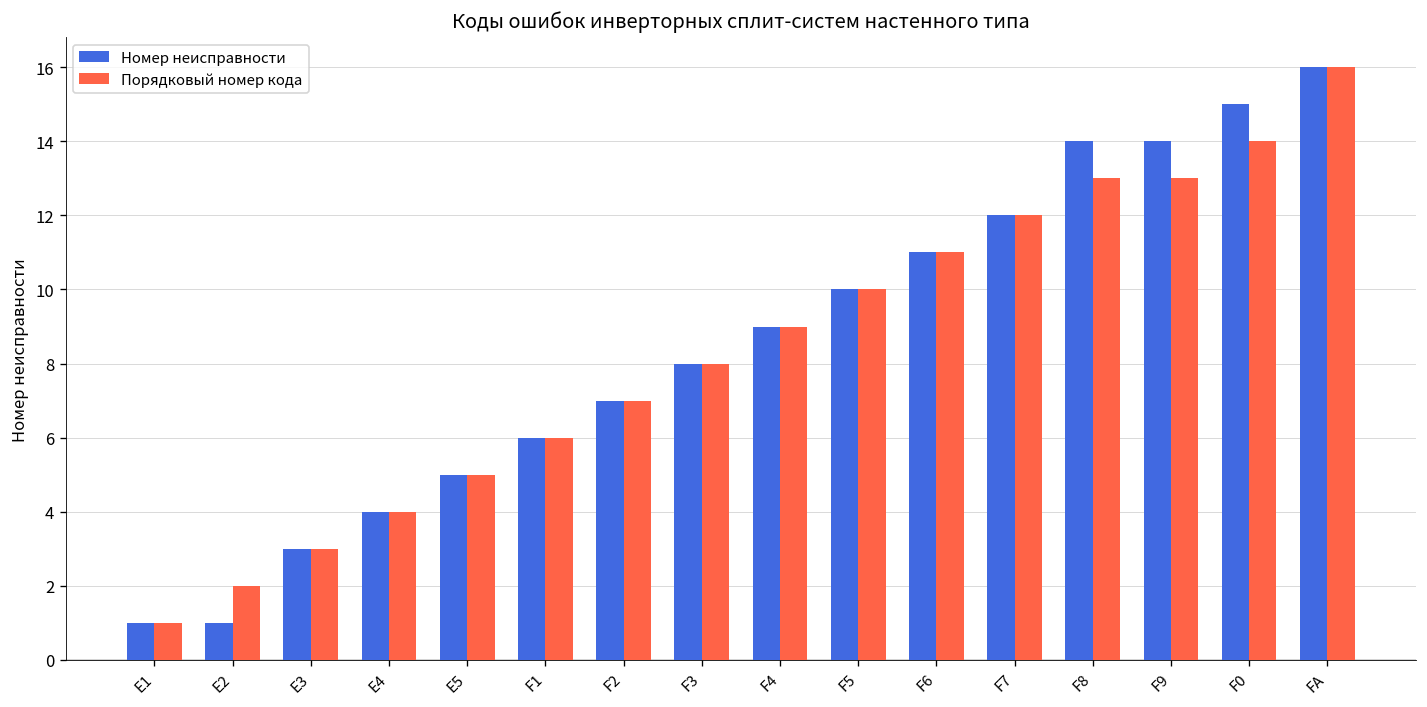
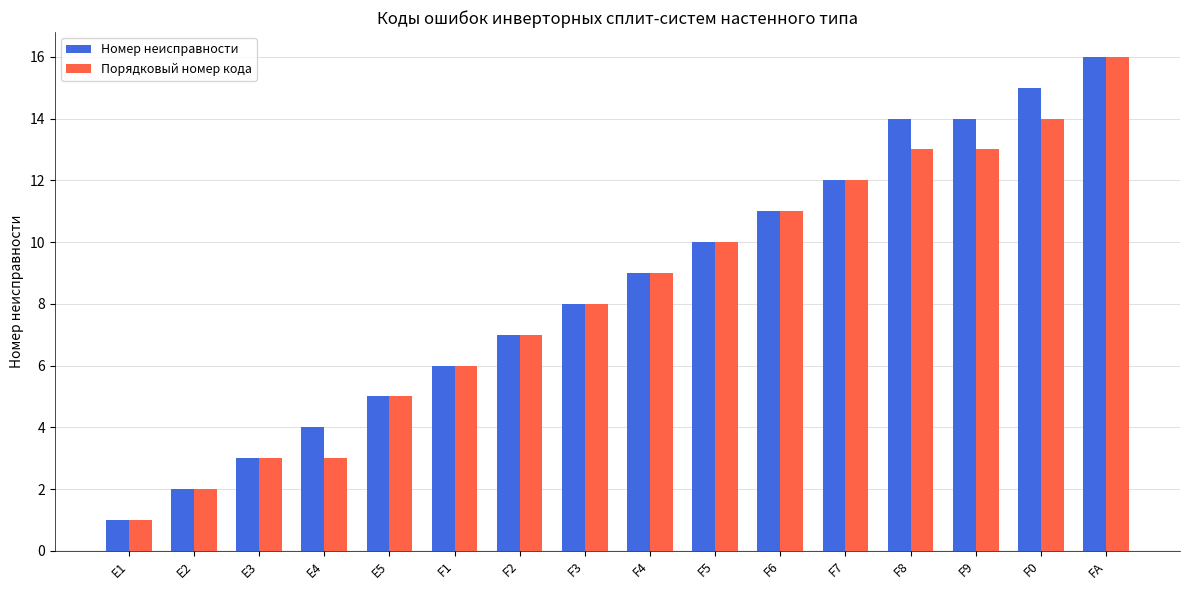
Номер неисправности, E2: 1 -> 2
Порядковый номер кода, E4: 4 -> 3
